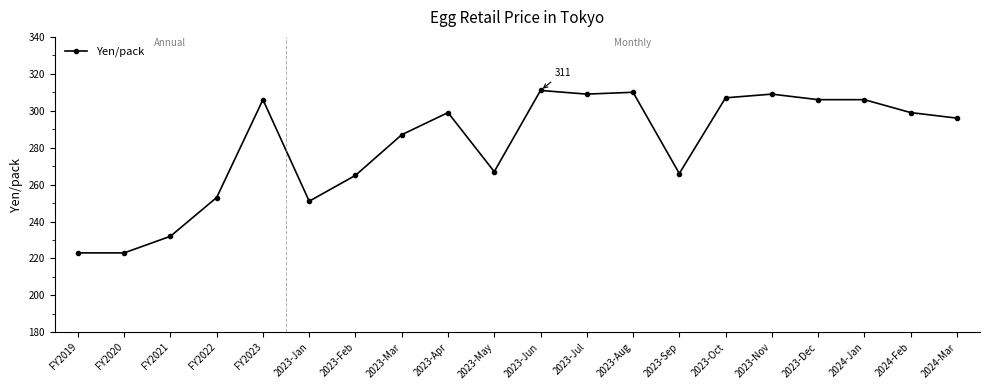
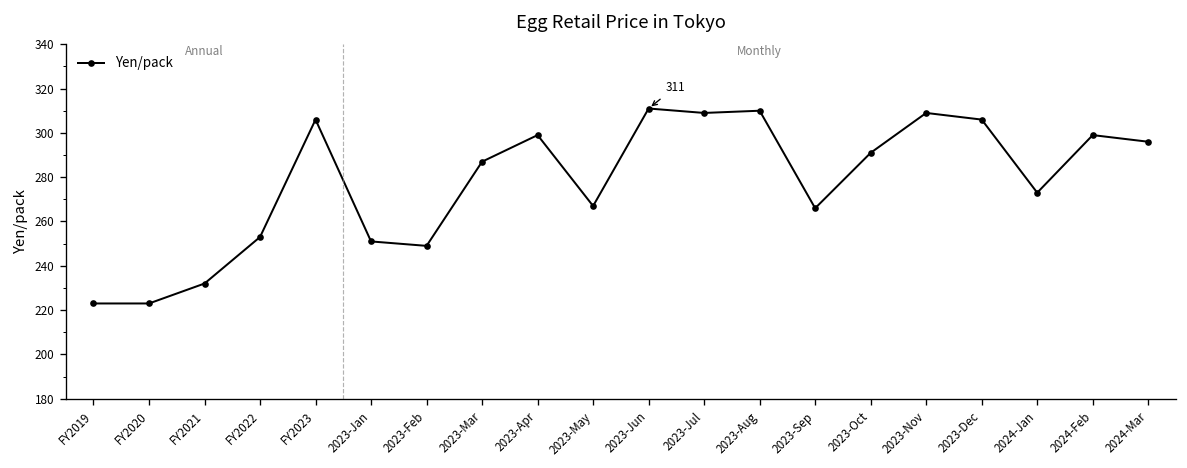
2023-Feb: 265 -> 249
2023-Oct: 307 -> 291
2024-Jan: 306 -> 273
